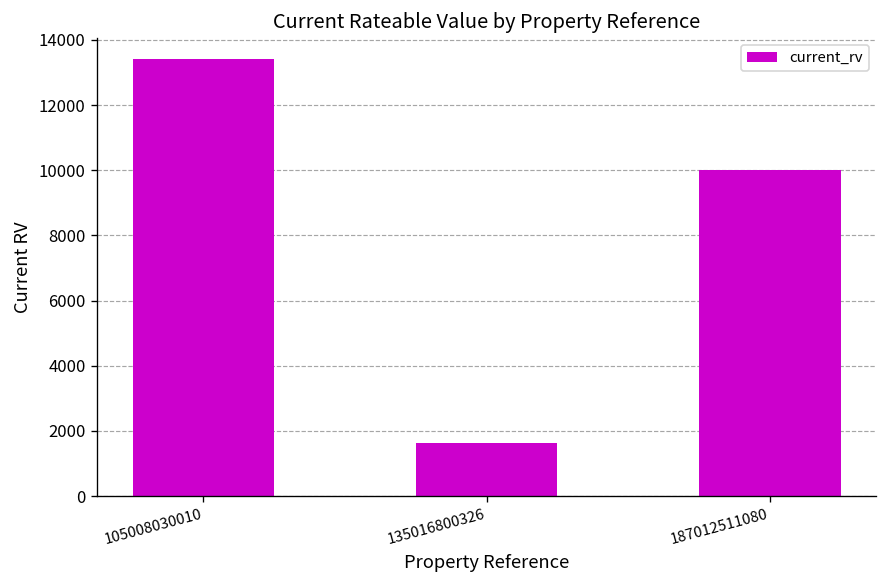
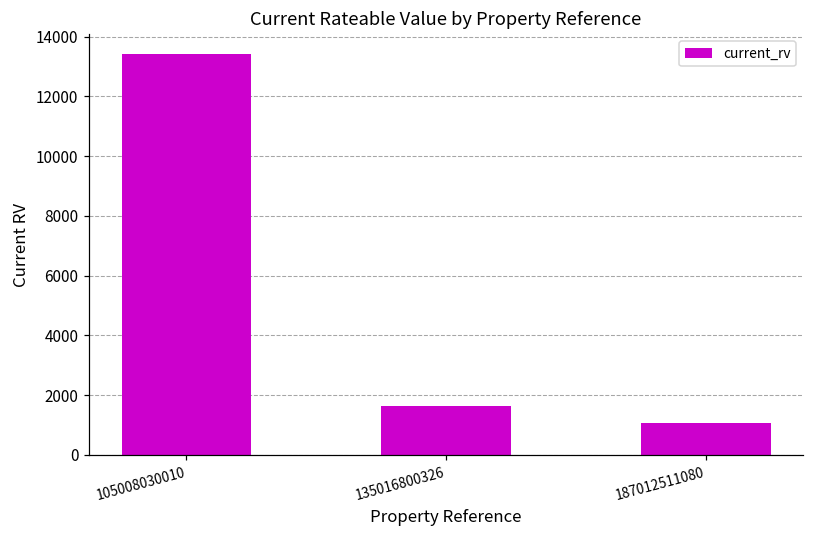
187012511080: 10000 -> 1000
